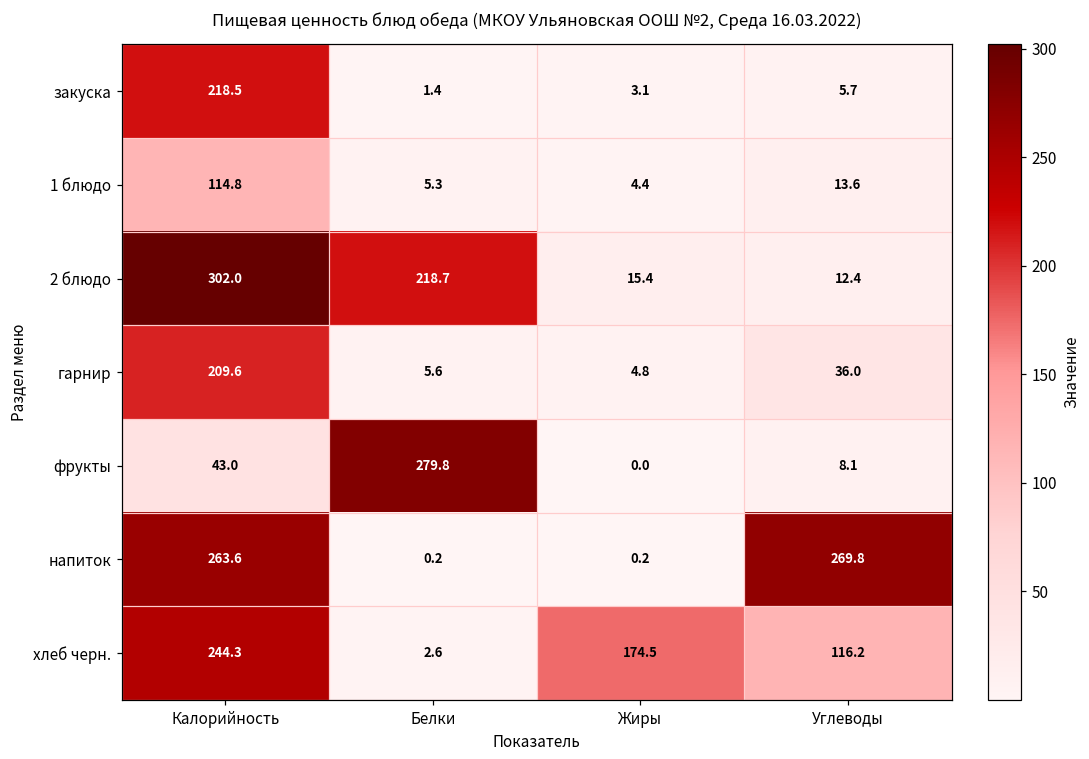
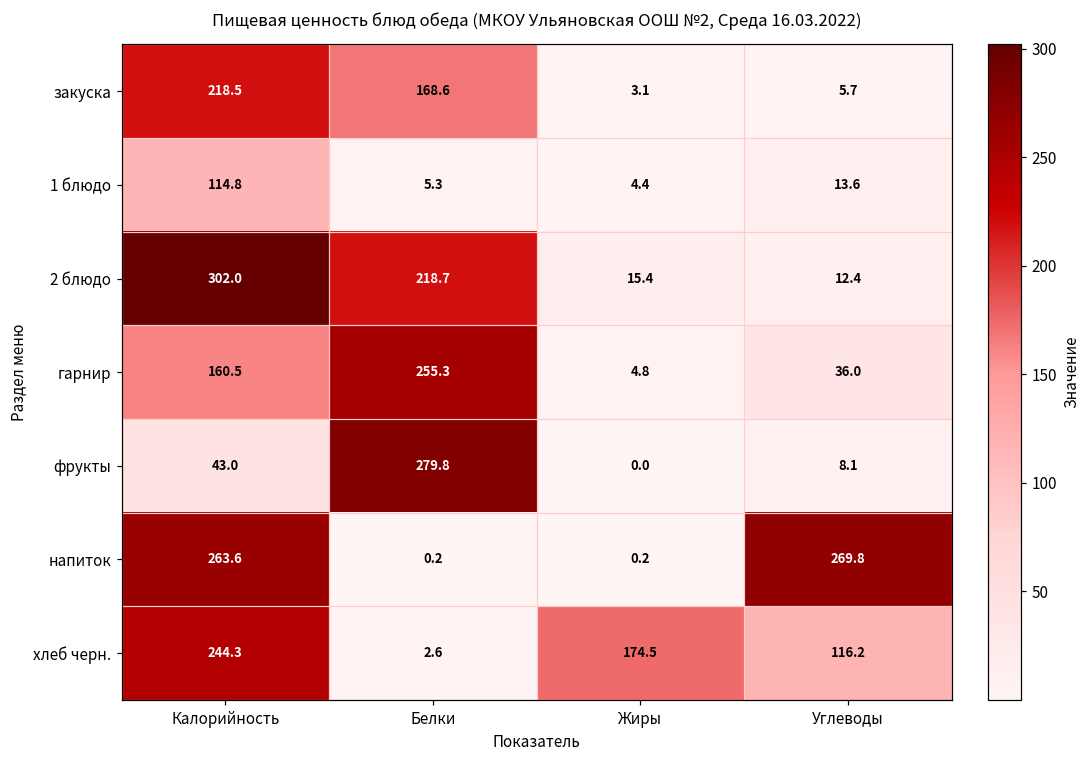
закуска, Белки: 1.4 -> 168.6
гарнир, Калорийность: 209.6 -> 160.5
гарнир, Белки: 5.6 -> 255.3
